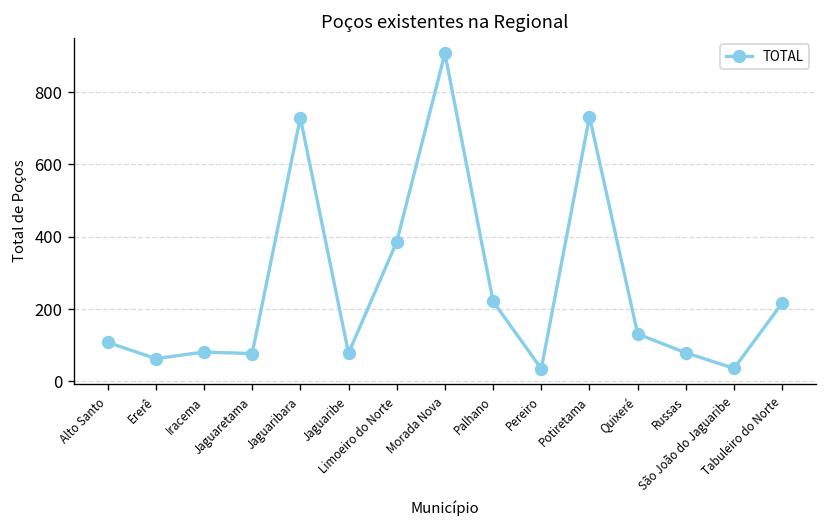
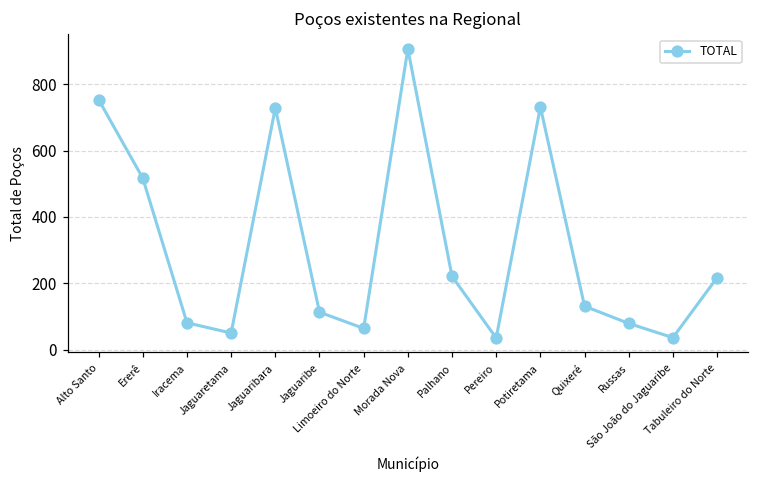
Alto Santo: 110 -> 750
Ererê: 60 -> 520
Jaguaretama: 80 -> 50
Jaguaribe: 80 -> 110
Limoeiro do Norte: 390 -> 60
